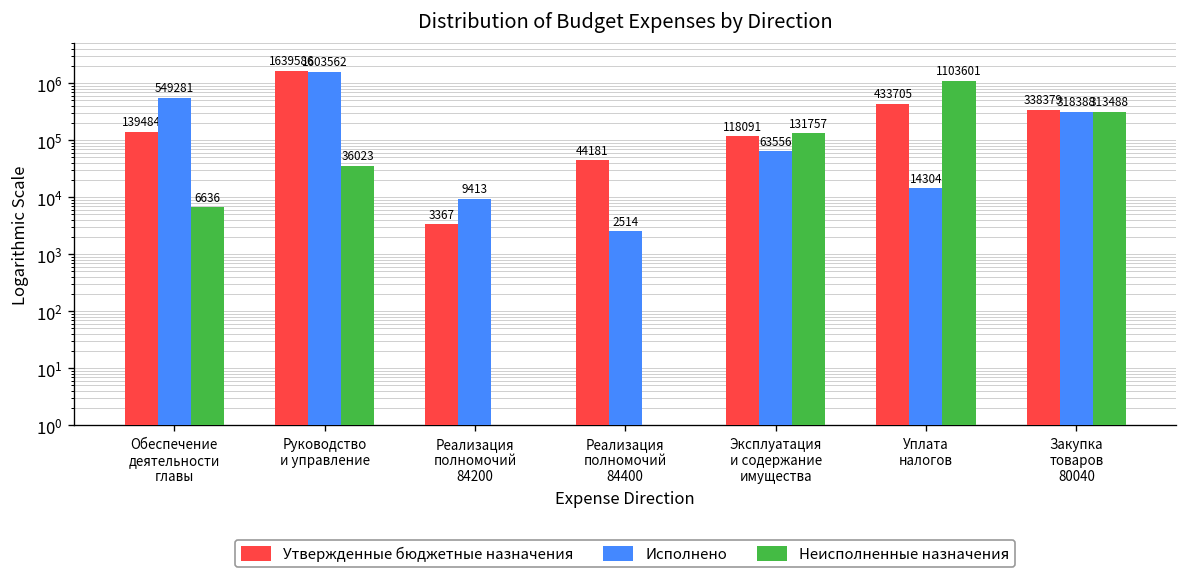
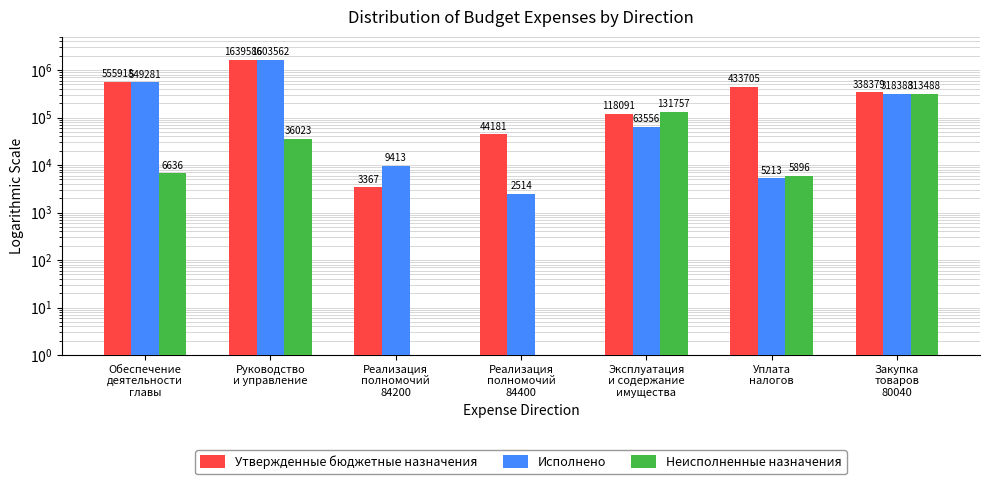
Утвержденные бюджетные назначения, Обеспечение деятельности главы: 139484 -> 555918
Исполнено, Уплата налогов: 14304 -> 5213
Неисполненные назначения, Уплата налогов: 1103601 -> 5896
